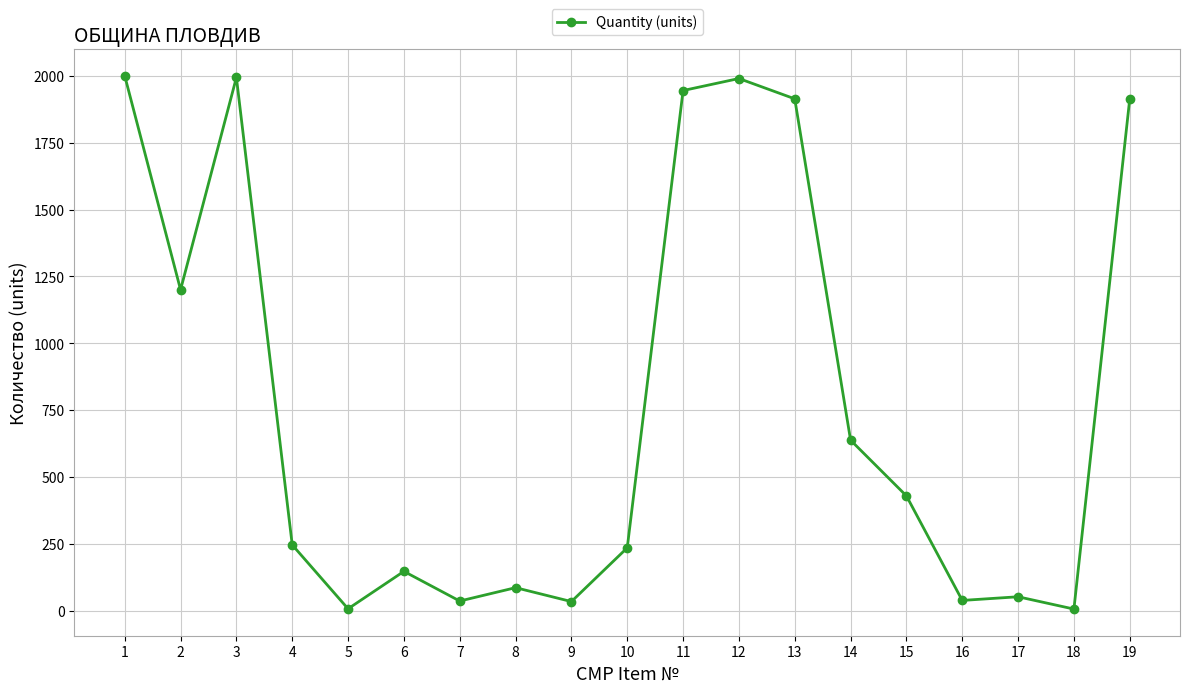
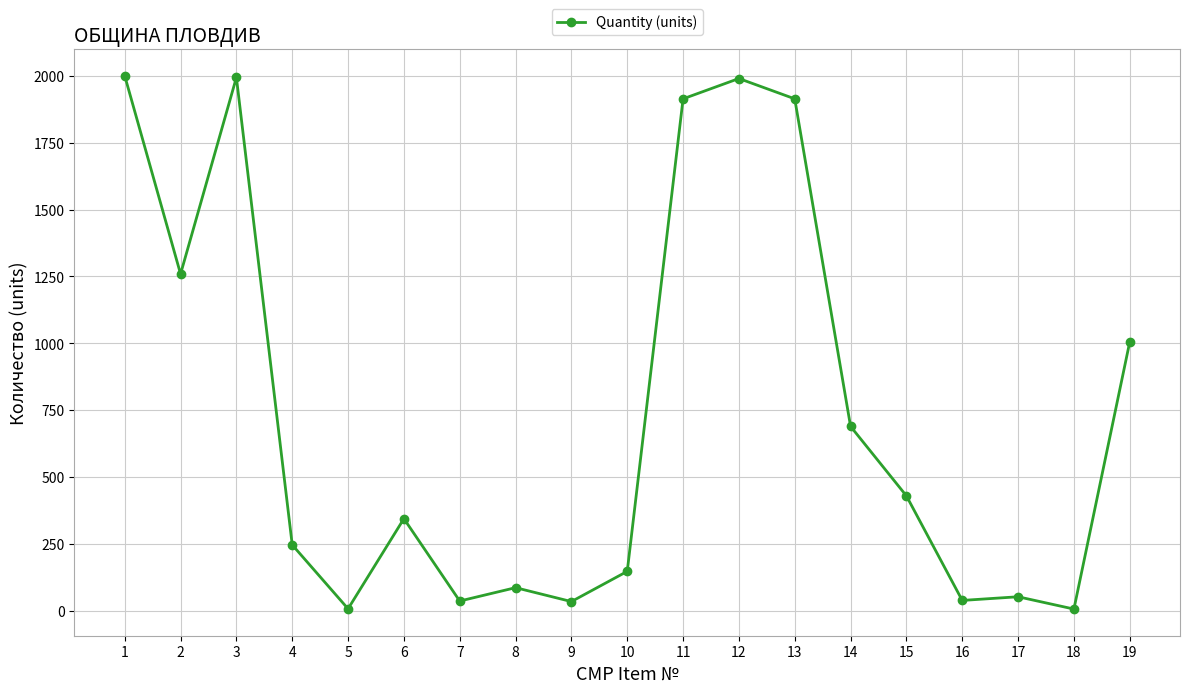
2: 1200 -> 1260
6: 150 -> 340
10: 240 -> 150
11: 1950 -> 1910
14: 640 -> 690
19: 1910 -> 1010
